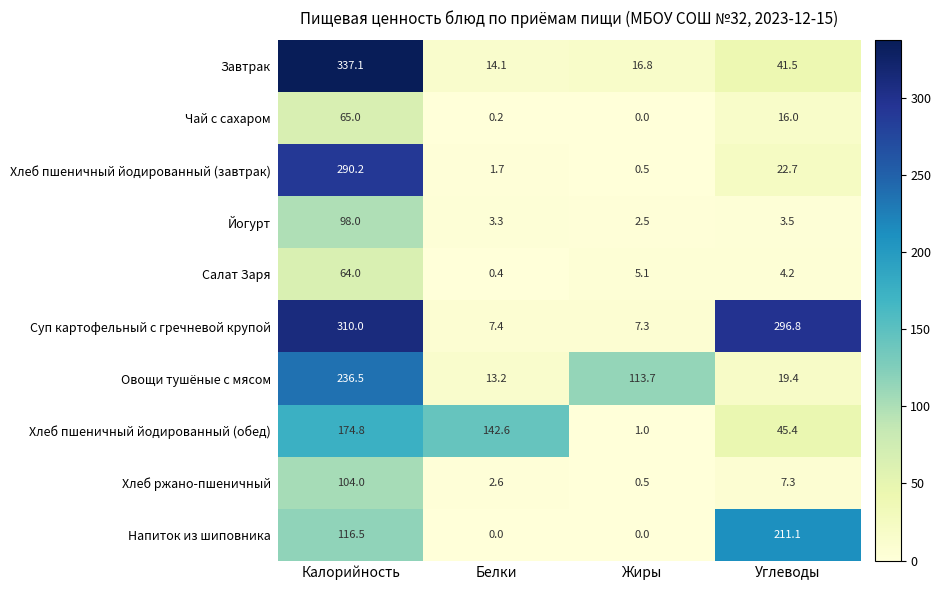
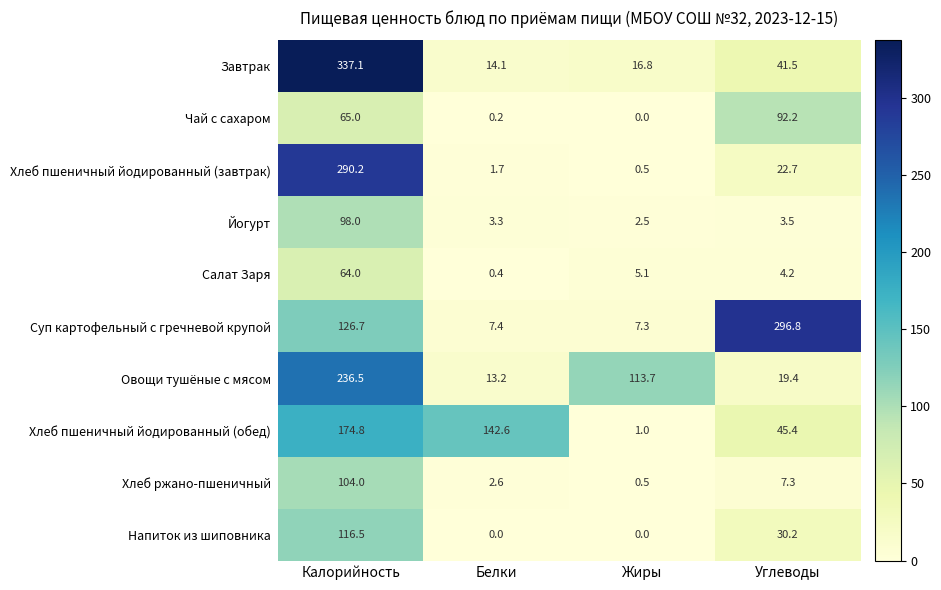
Чай с сахаром, Углеводы: 16.0 -> 92.2
Суп картофельный с гречневой крупой, Калорийность: 310.0 -> 126.7
Напиток из шиповника, Углеводы: 211.1 -> 30.2
